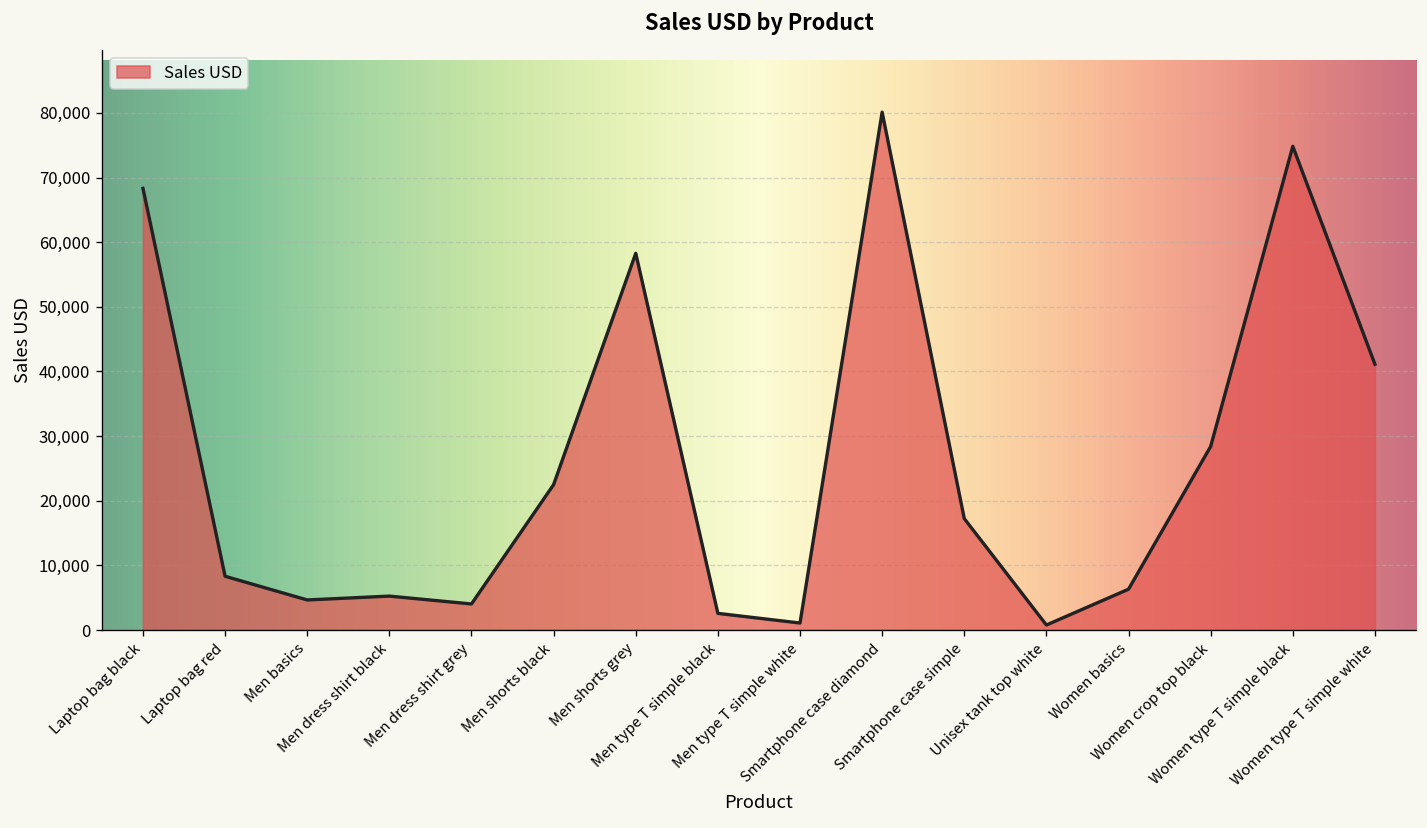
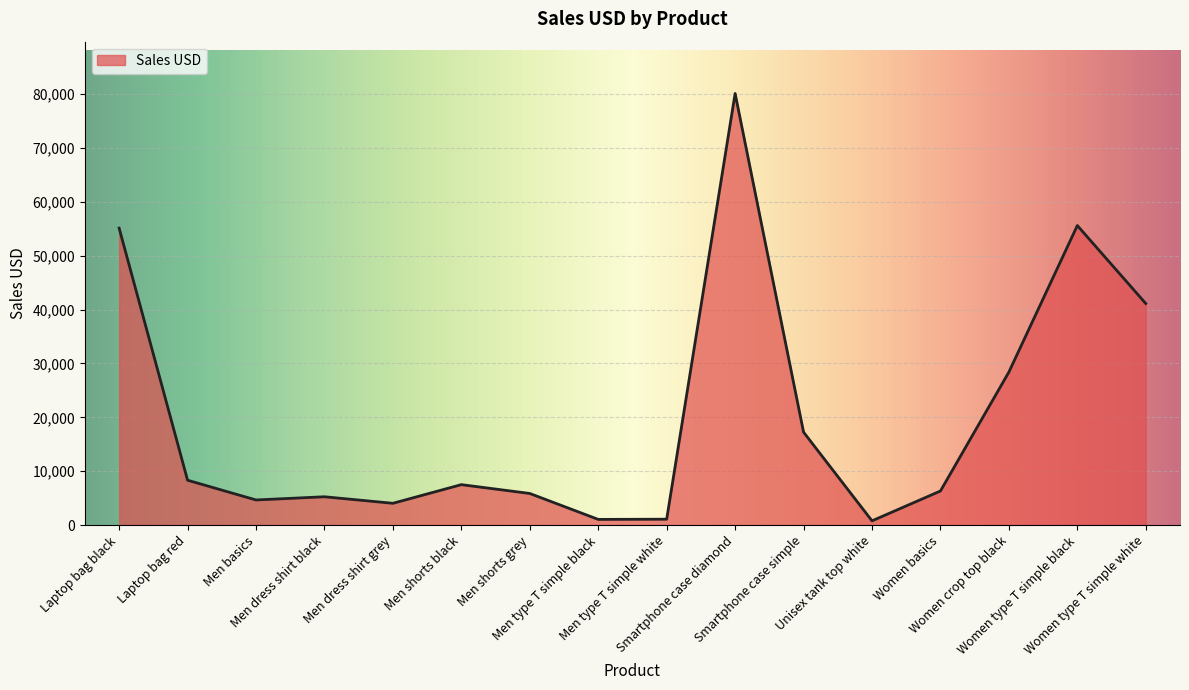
Laptop bag black: 68,000 -> 55,000
Men shorts black: 22,000 -> 8,000
Men shorts grey: 58,000 -> 6,000
Men type T simple black: 3,000 -> 1,000
Women type T simple black: 75,000 -> 56,000
